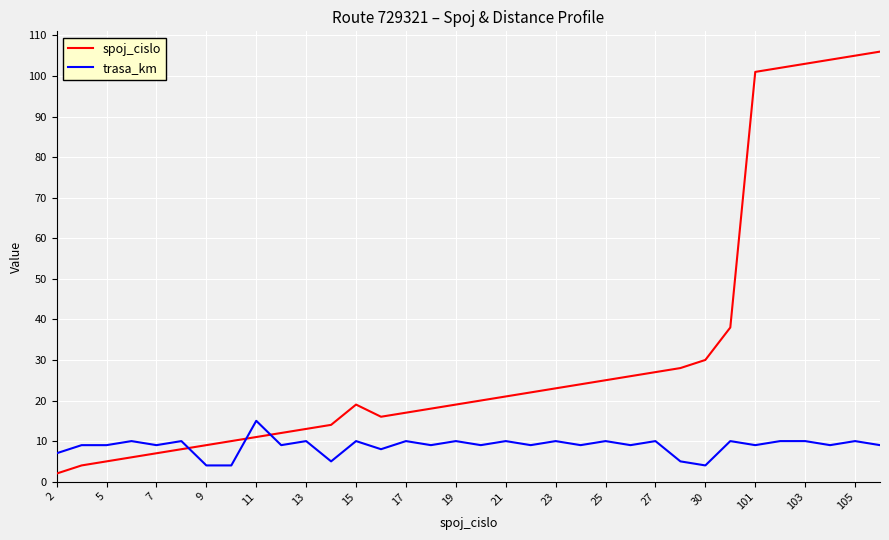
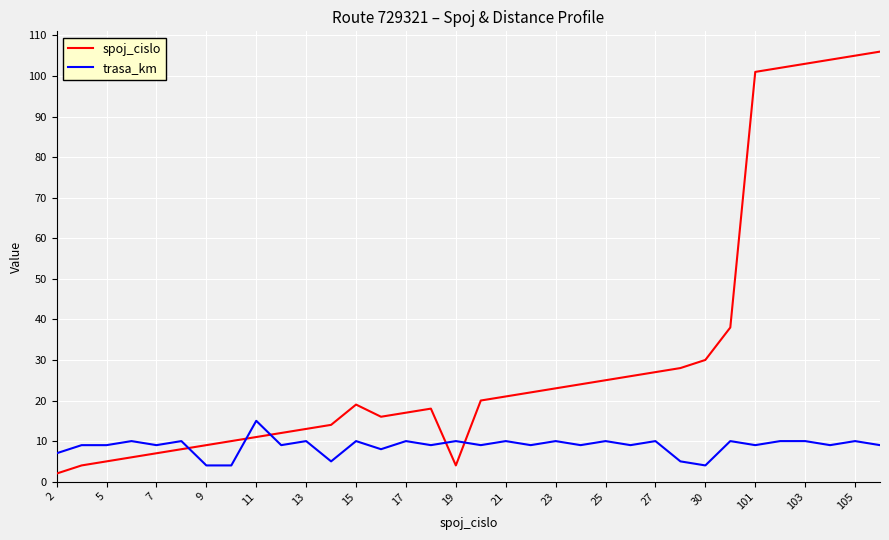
spoj_cislo, 19: 19 -> 4
